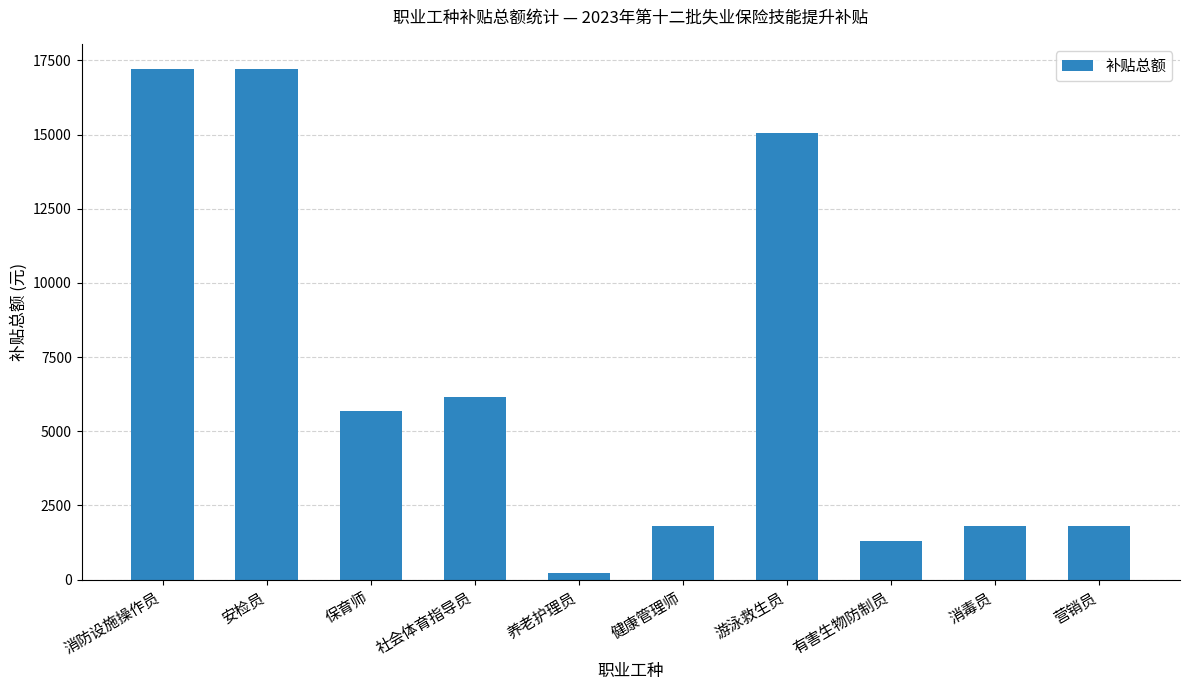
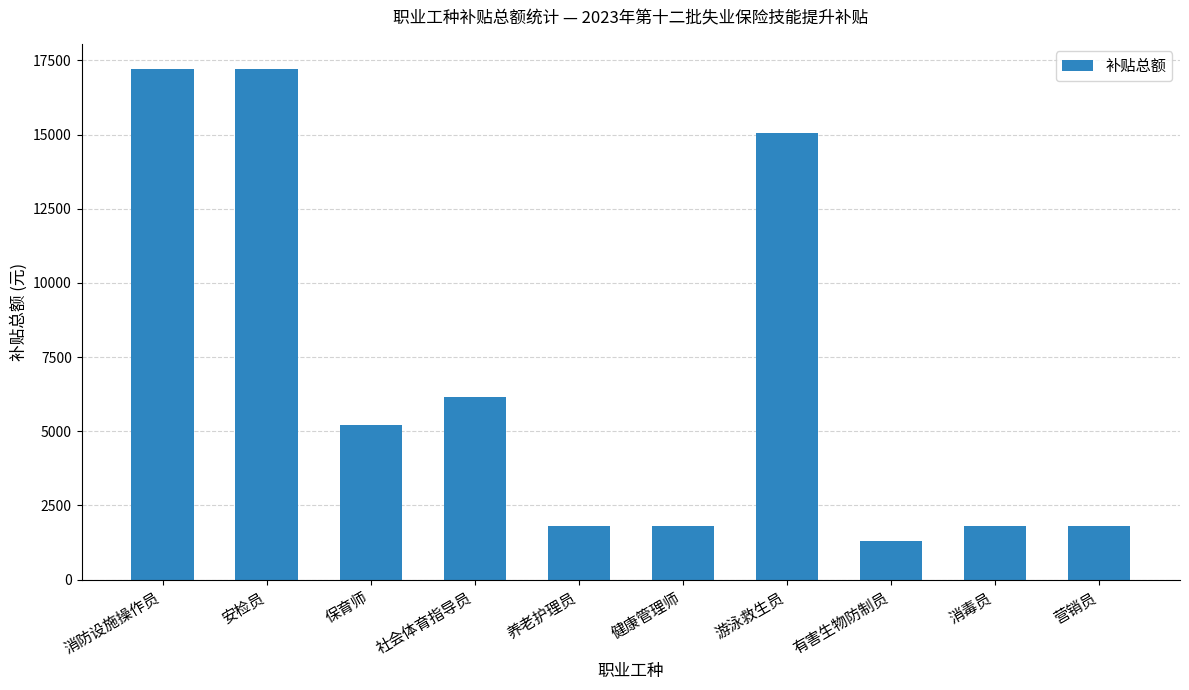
保育师: 5700 -> 5200
养老护理员: 200 -> 1800
